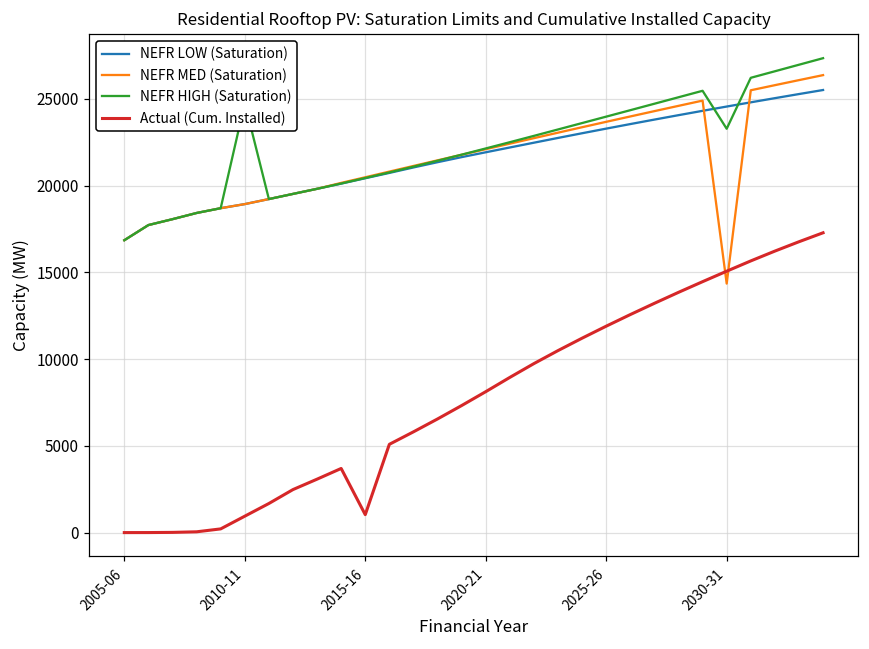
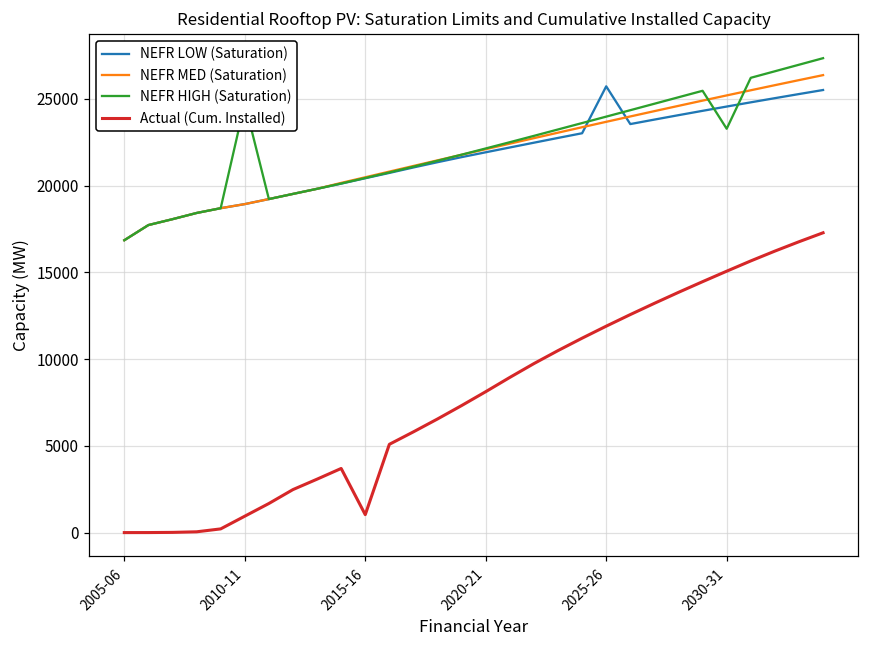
NEFR LOW (Saturation), 2025-26: 23300 -> 25700
NEFR MED (Saturation), 2030-31: 14300 -> 25200
